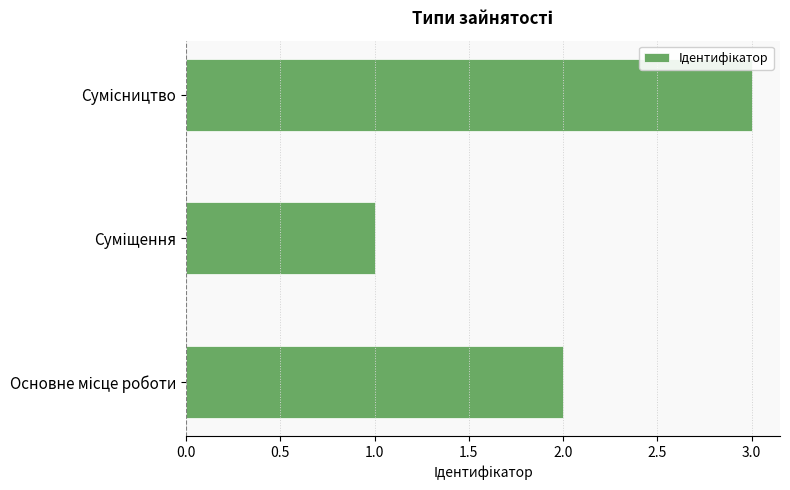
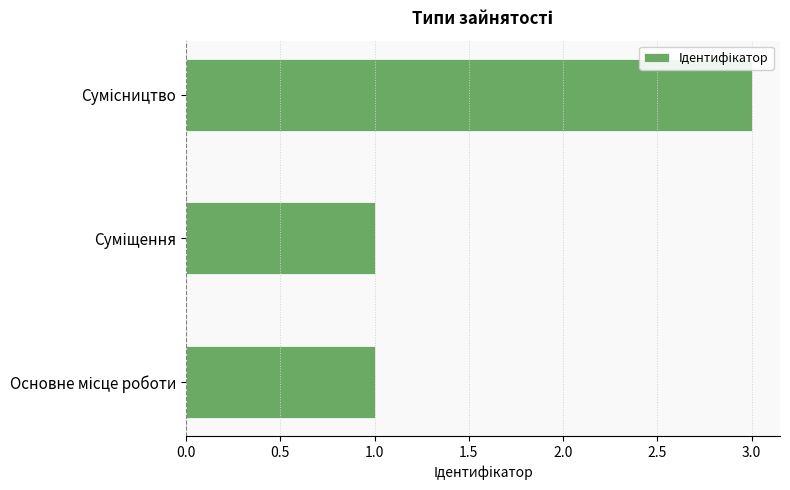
Основне місце роботи: 2 -> 1
